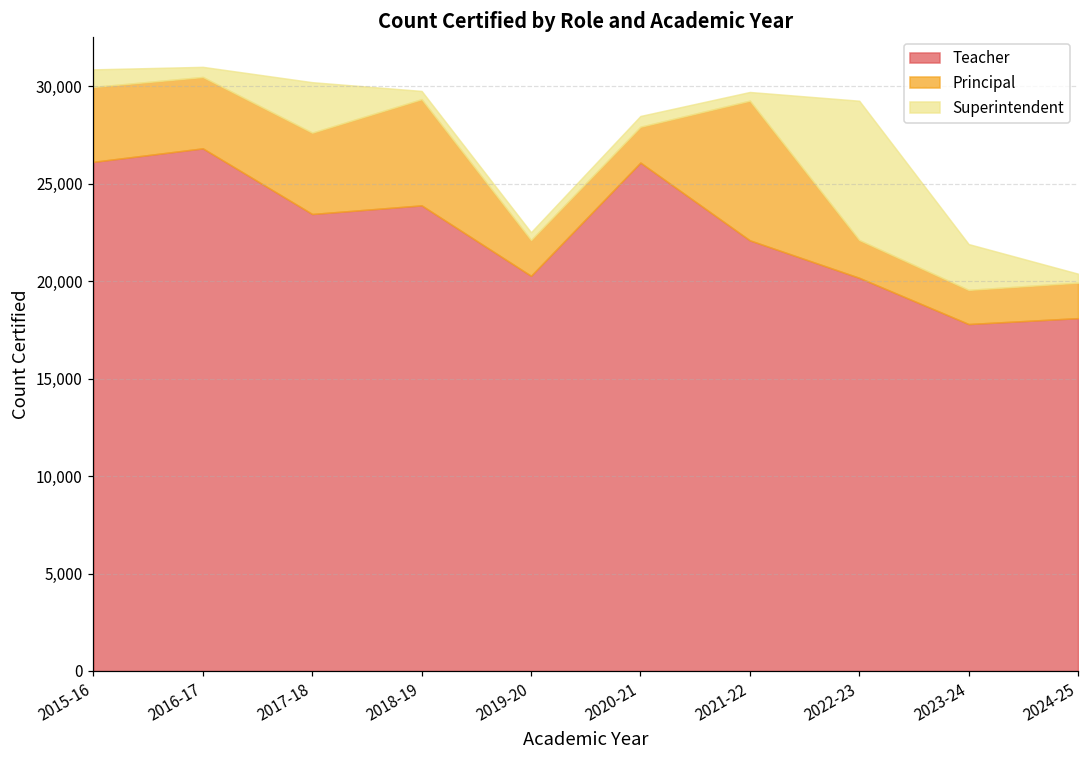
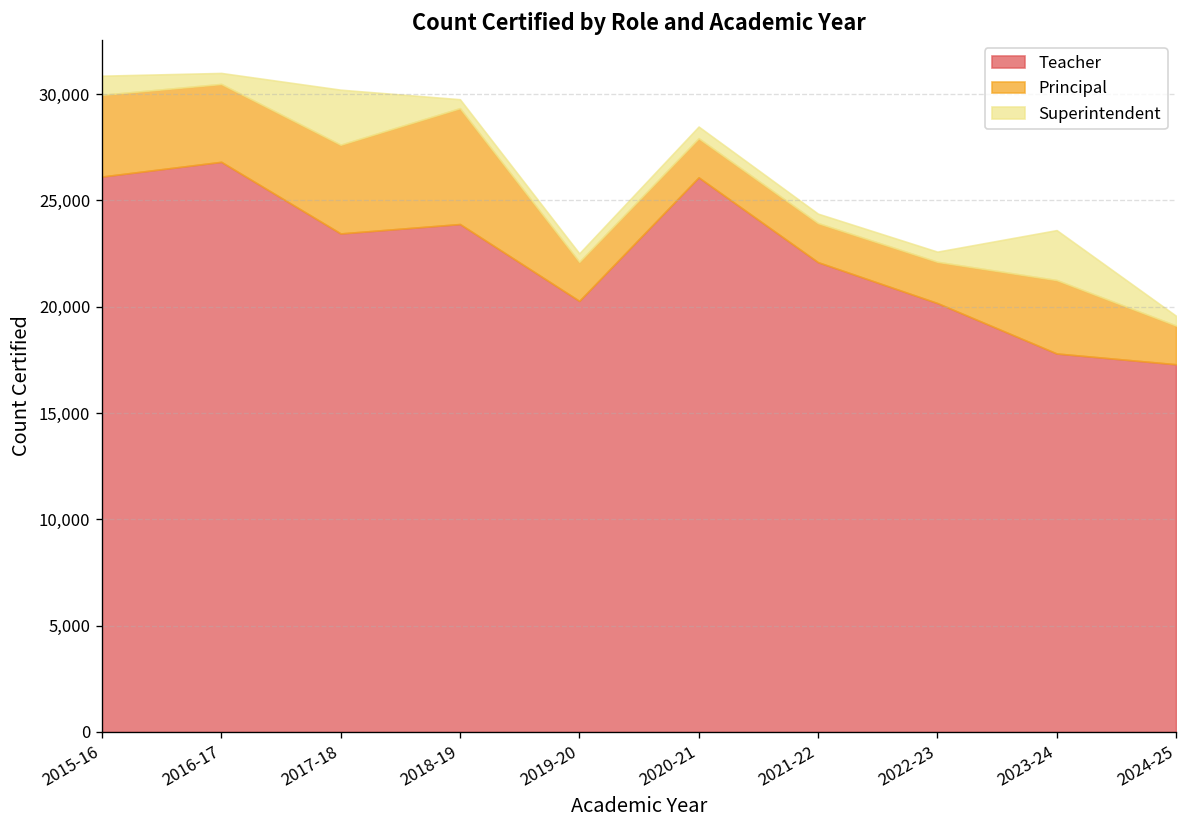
Principal, 2021-22: 7,200 -> 1,800
Superintendent, 2022-23: 7,100 -> 500
Principal, 2023-24: 1,800 -> 3,500
Teacher, 2024-25: 18,100 -> 17,300
